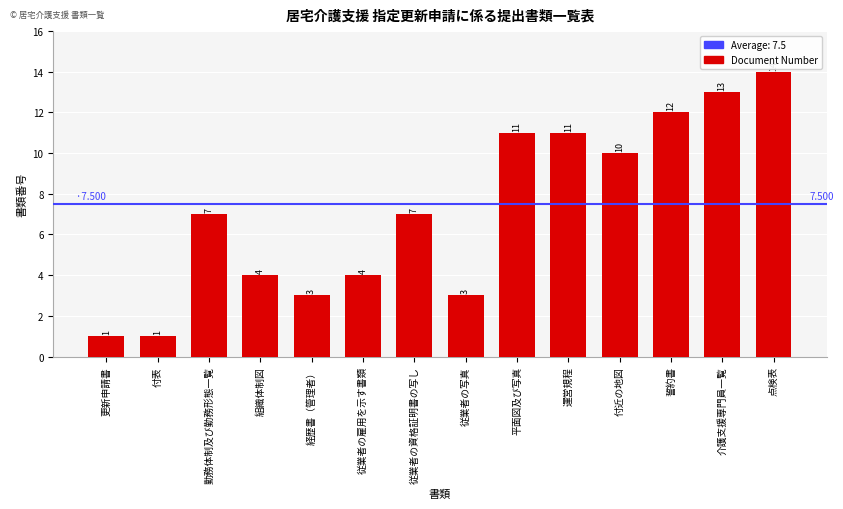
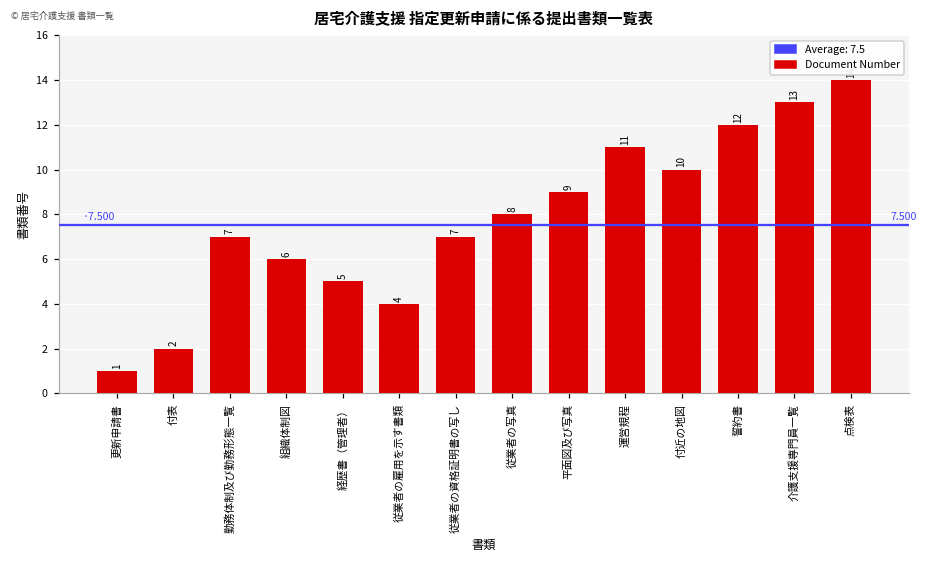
付表: 1 -> 2
組織体制図: 4 -> 6
経歴書（管理者）: 3 -> 5
従業者の写真: 3 -> 8
平面図及び写真: 11 -> 9
